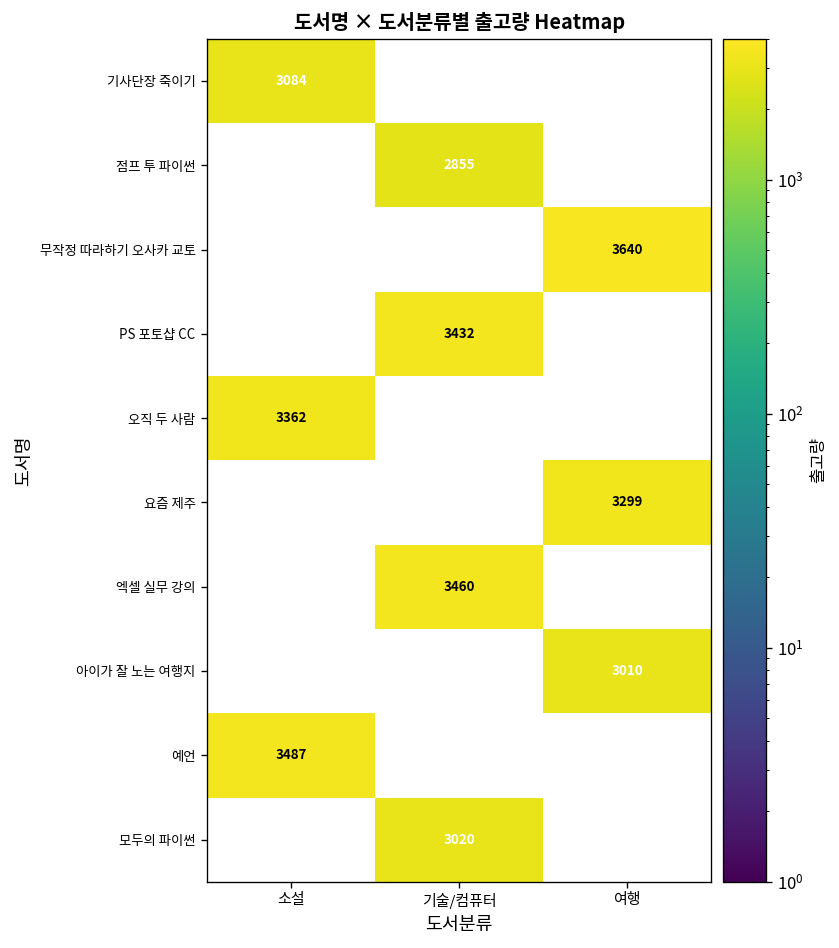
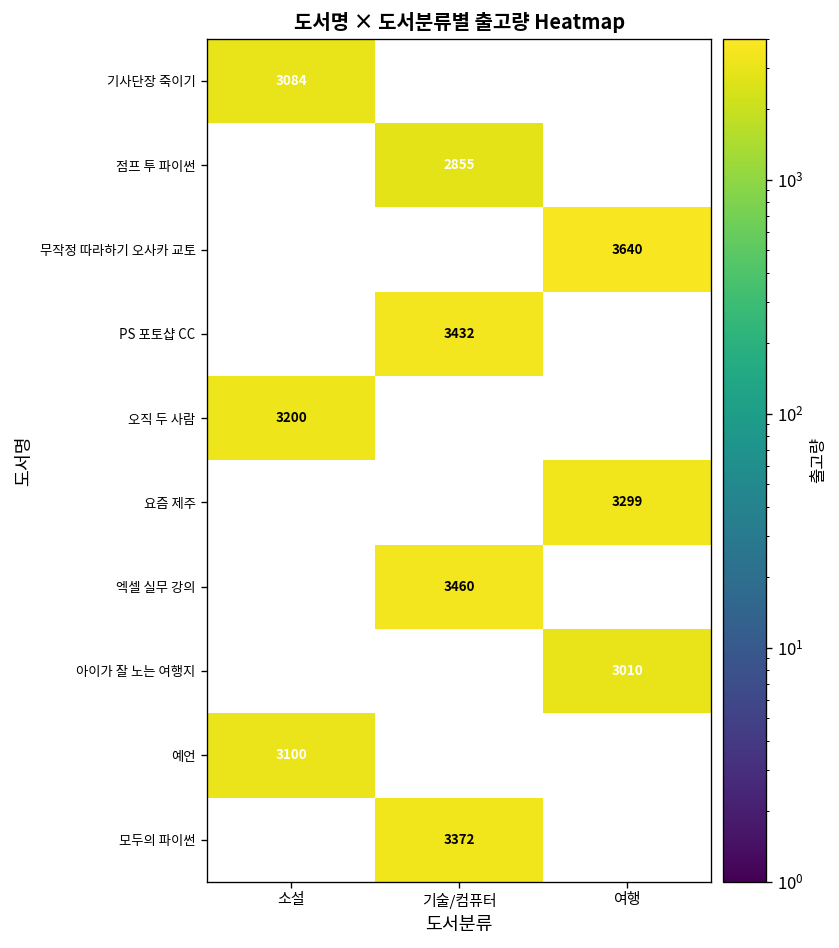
오직 두 사람, 소설: 3362 -> 3200
예언, 소설: 3487 -> 3100
모두의 파이썬, 기술/컴퓨터: 3020 -> 3372
